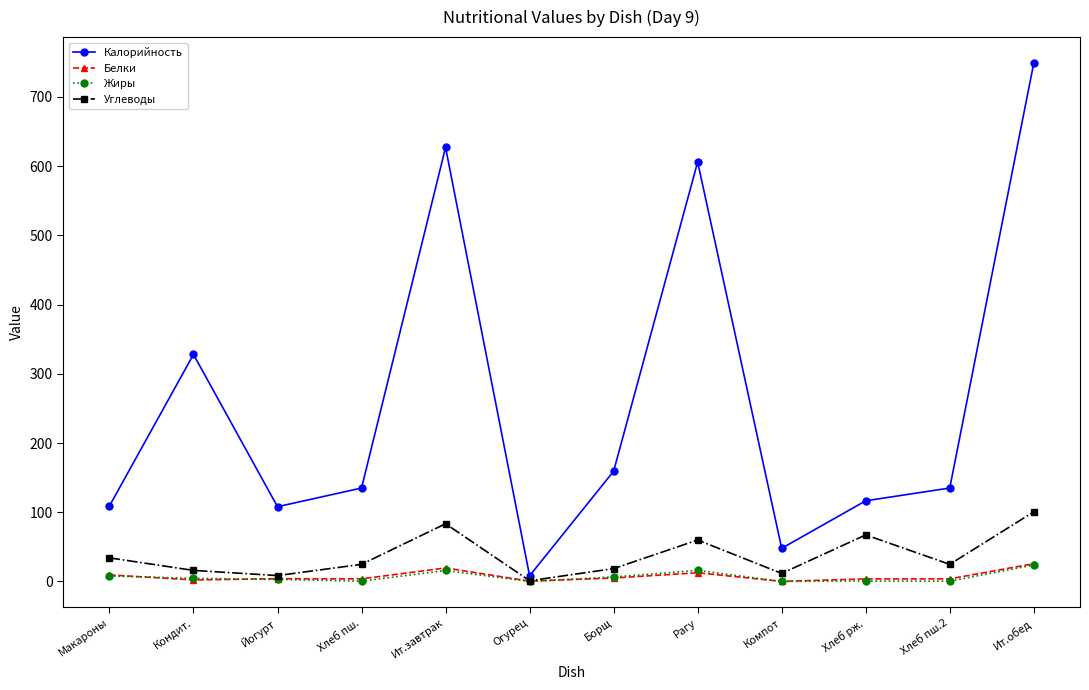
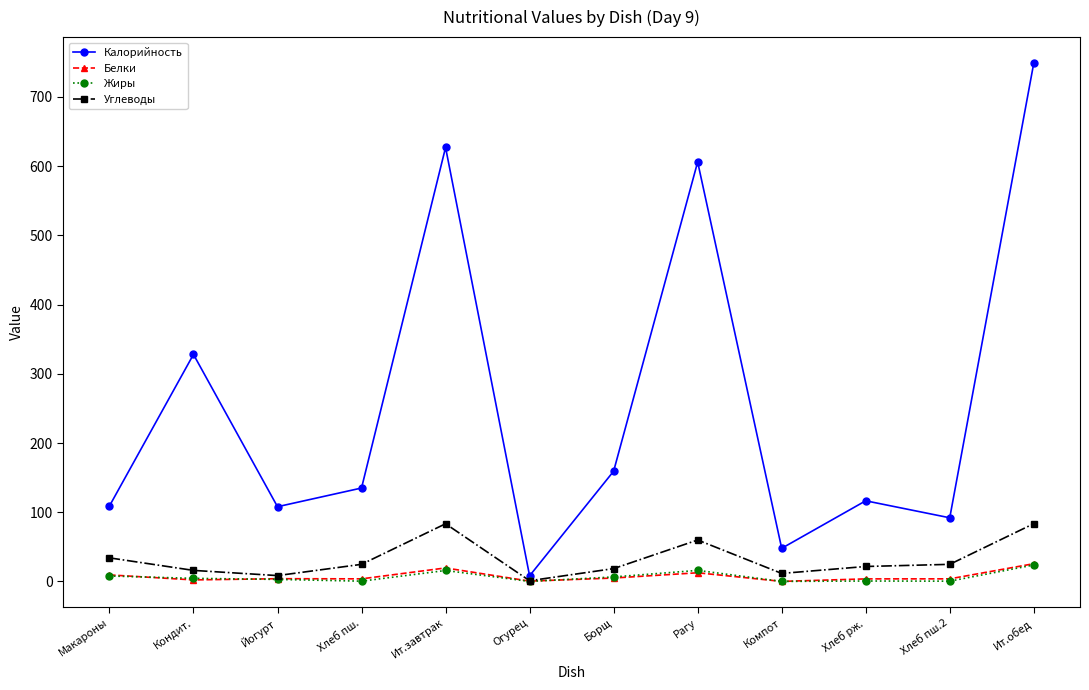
Углеводы, Хлеб рж.: 70 -> 20
Калорийность, Хлеб пш.2: 140 -> 90
Углеводы, Ит.обед: 100 -> 80
